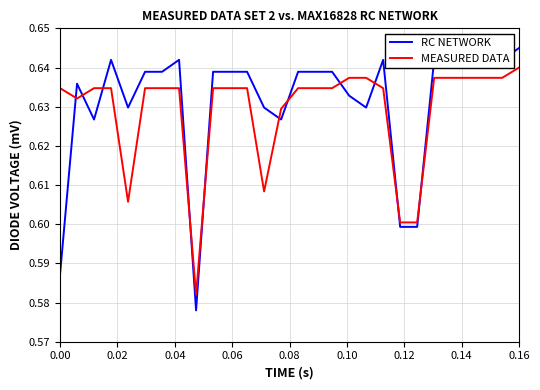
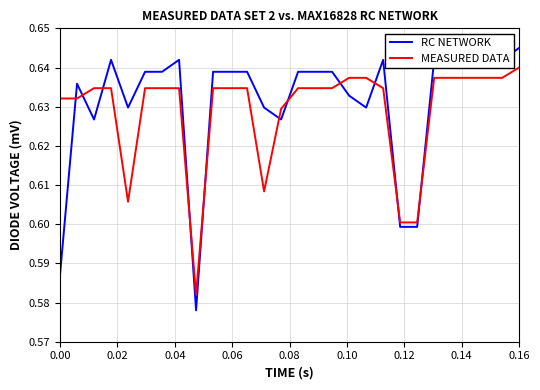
MEASURED DATA, 0.00: 0.635 -> 0.632
